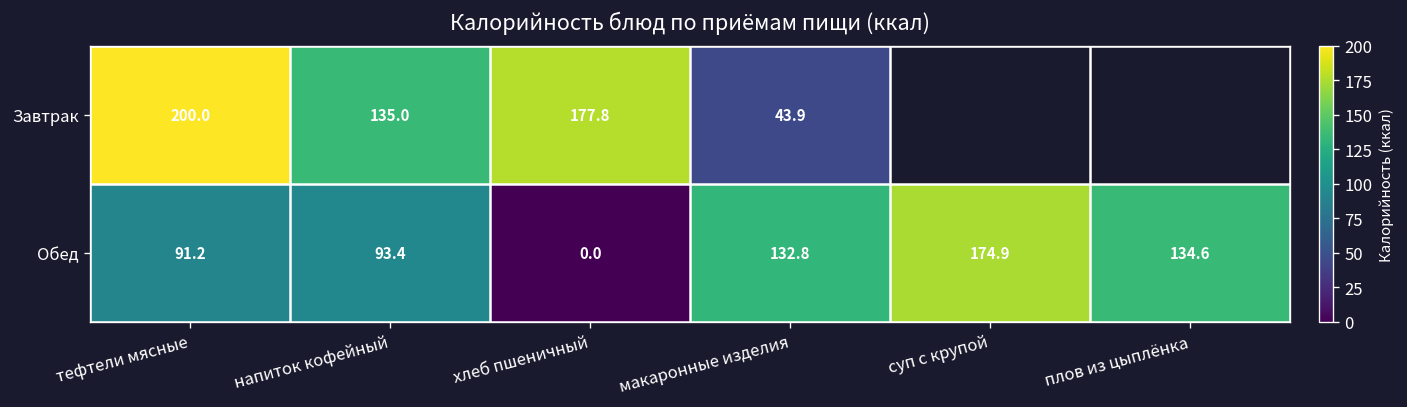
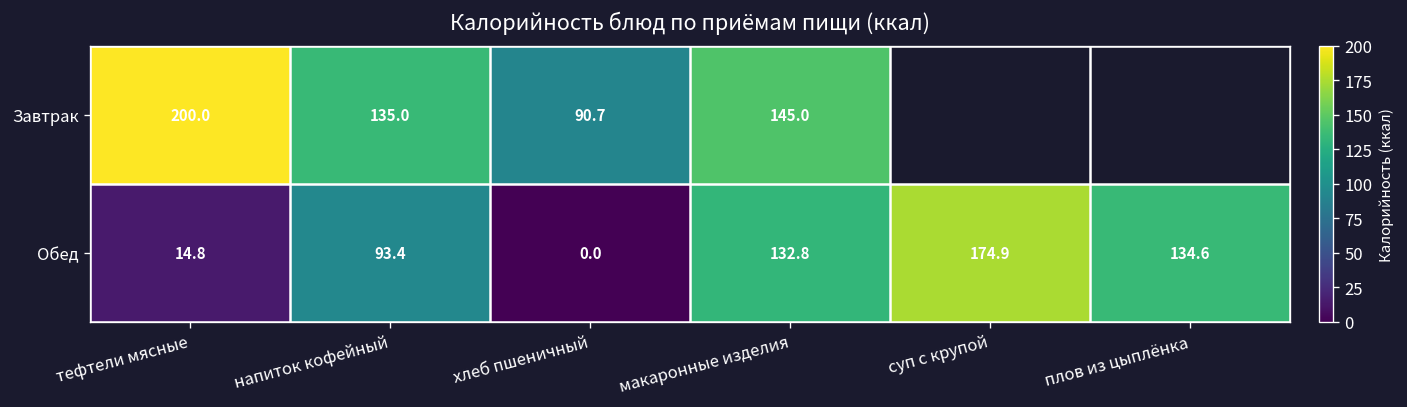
Завтрак, хлеб пшеничный: 177.8 -> 90.7
Завтрак, макаронные изделия: 43.9 -> 145.0
Обед, тефтели мясные: 91.2 -> 14.8
